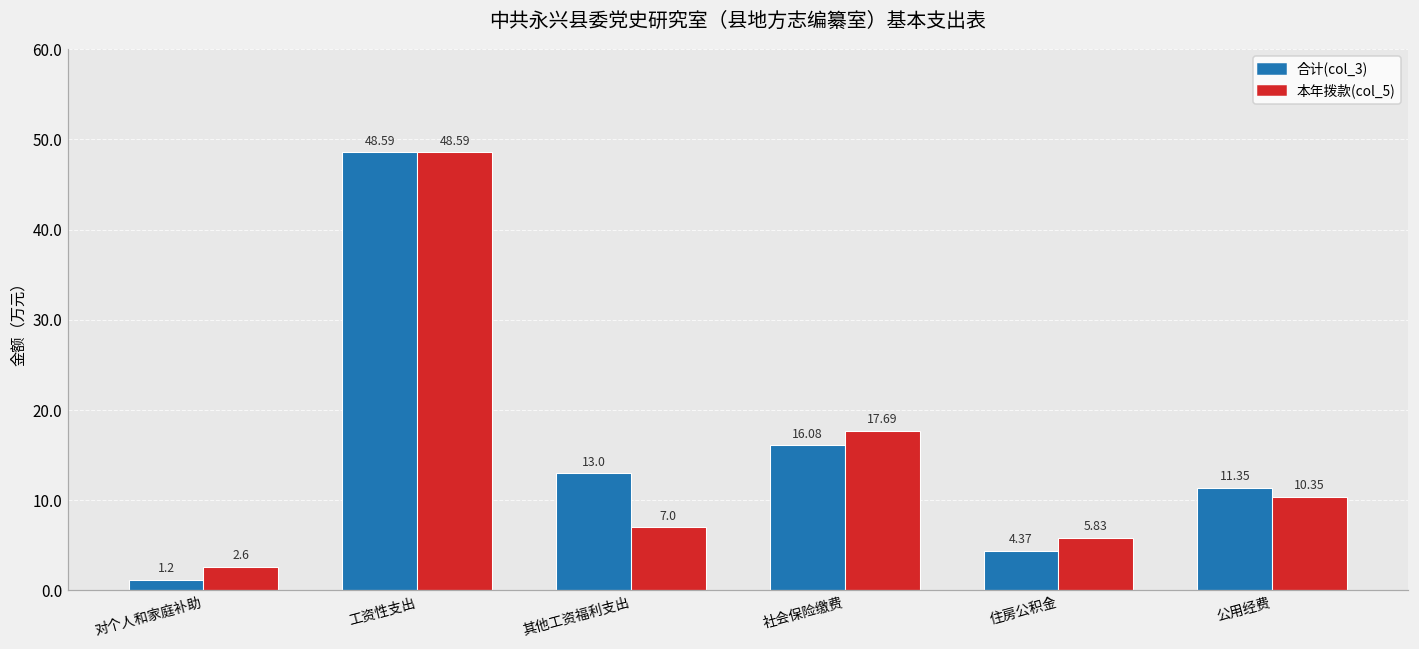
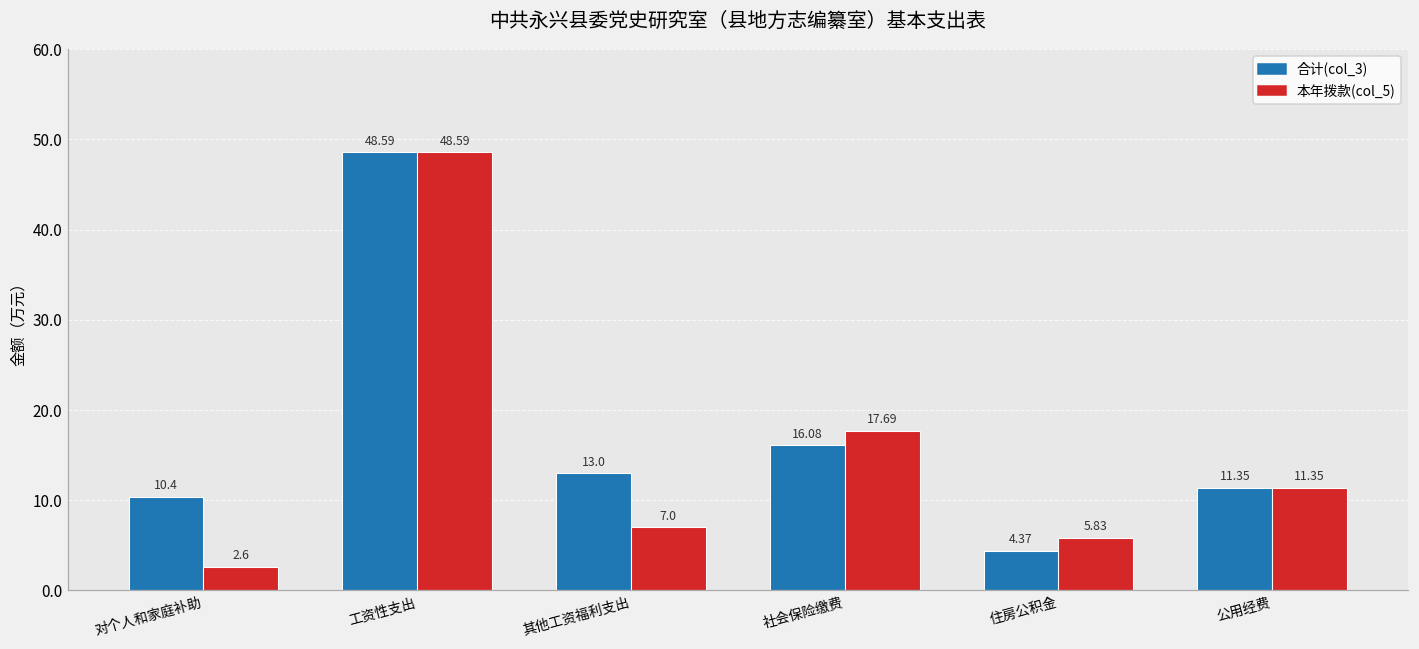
合计(col_3), 对个人和家庭补助: 1.2 -> 10.4
本年拨款(col_5), 公用经费: 10.35 -> 11.35
